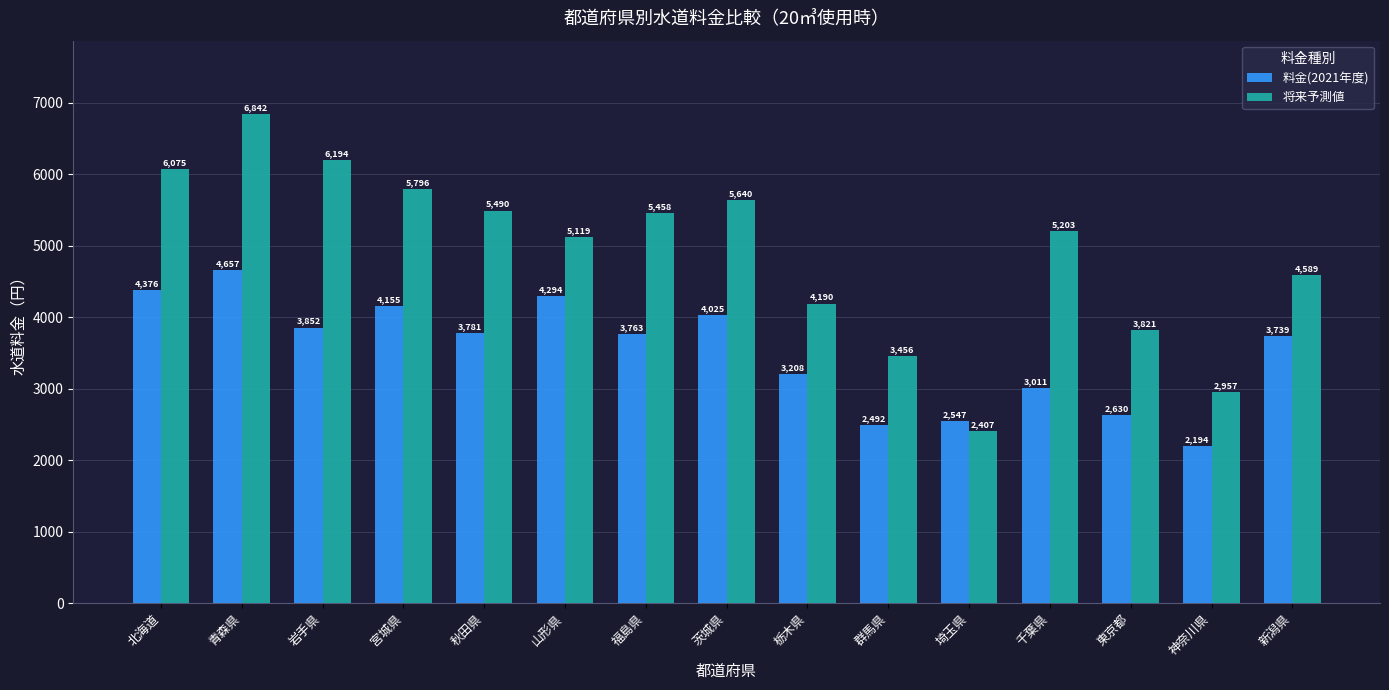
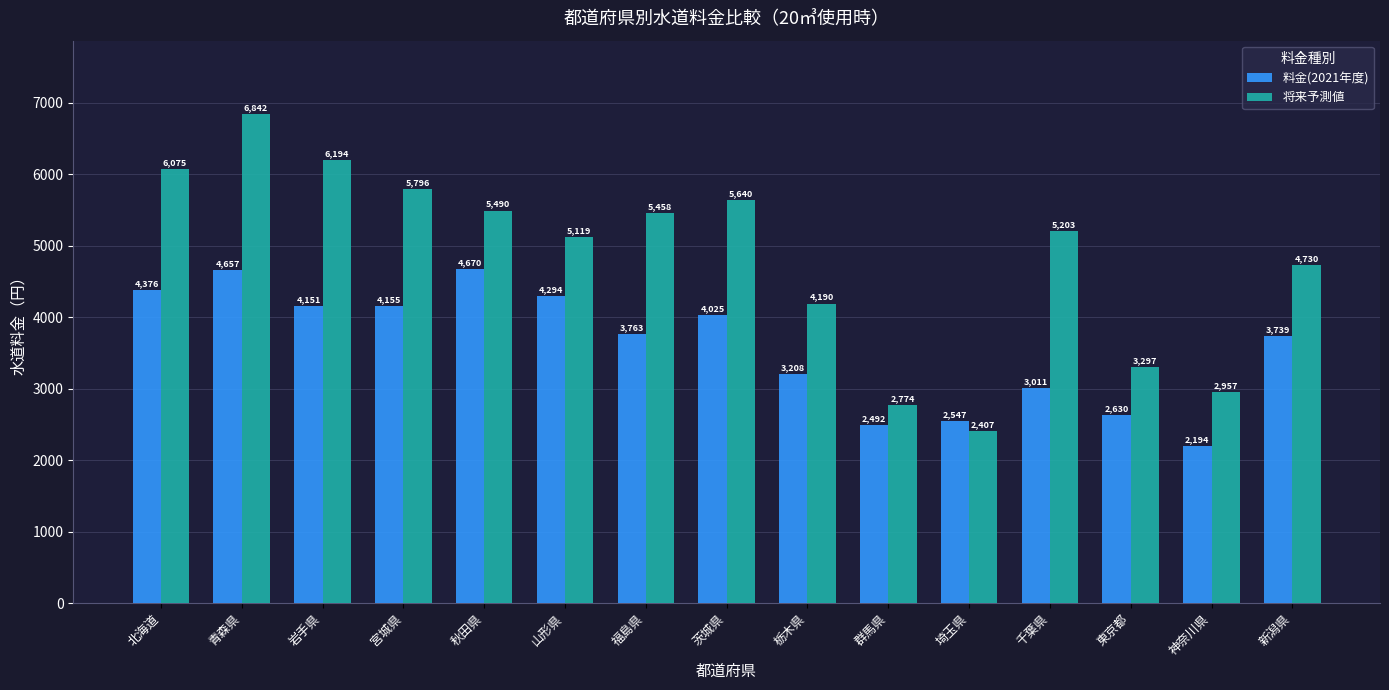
料金(2021年度), 岩手県: 3,852 -> 4,151
料金(2021年度), 秋田県: 3,781 -> 4,670
将来予測値, 群馬県: 3,456 -> 2,774
将来予測値, 東京都: 3,821 -> 3,297
将来予測値, 新潟県: 4,589 -> 4,730
